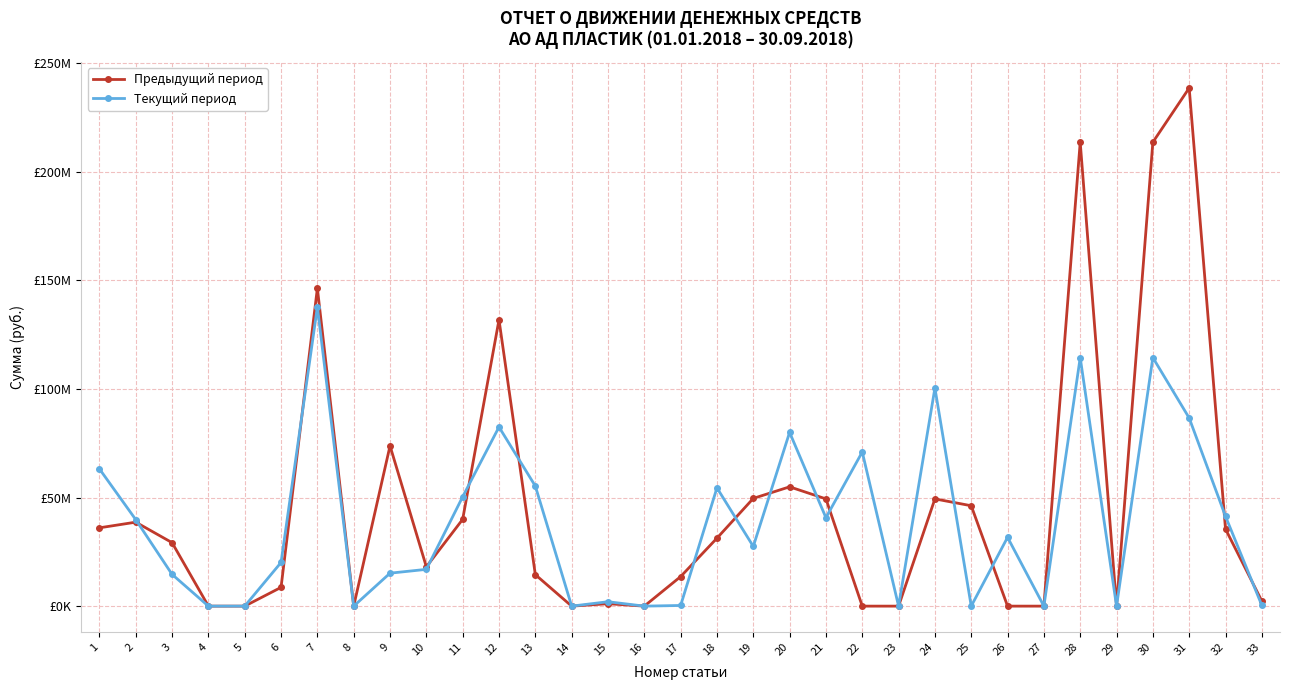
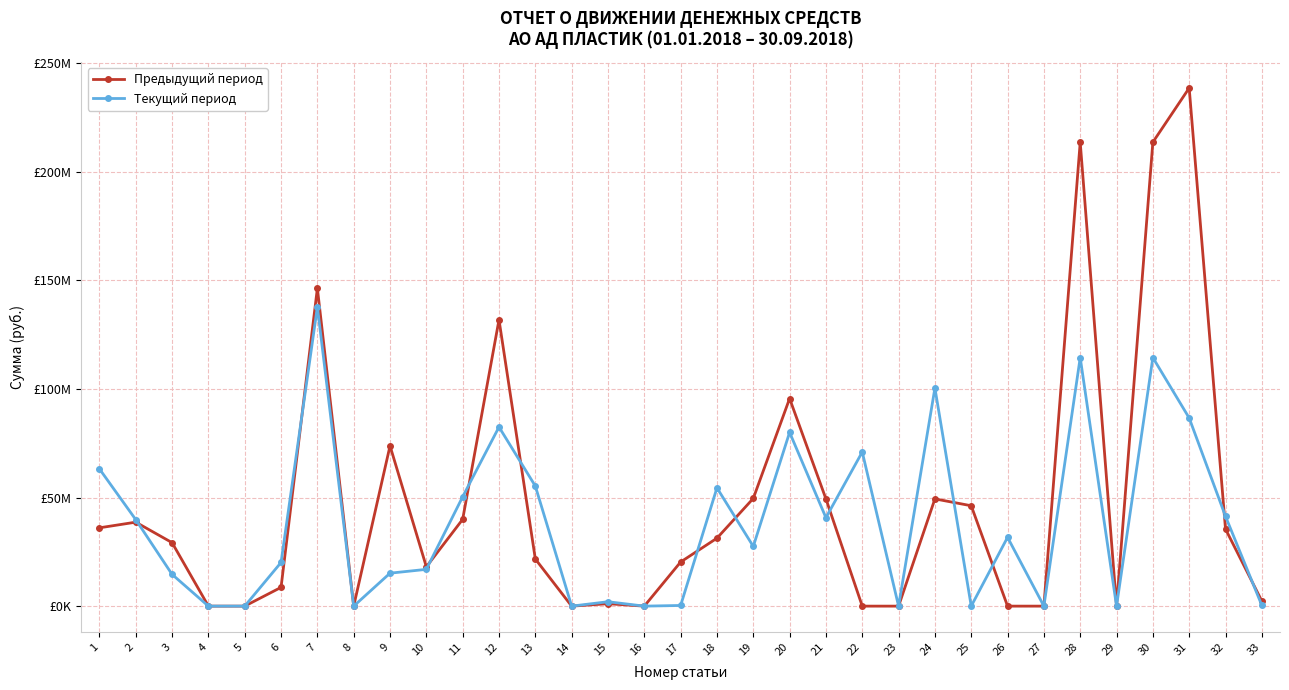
Предыдущий период, 13: £14000000 -> £22000000
Предыдущий период, 17: £14000000 -> £20000000
Предыдущий период, 20: £55000000 -> £96000000
